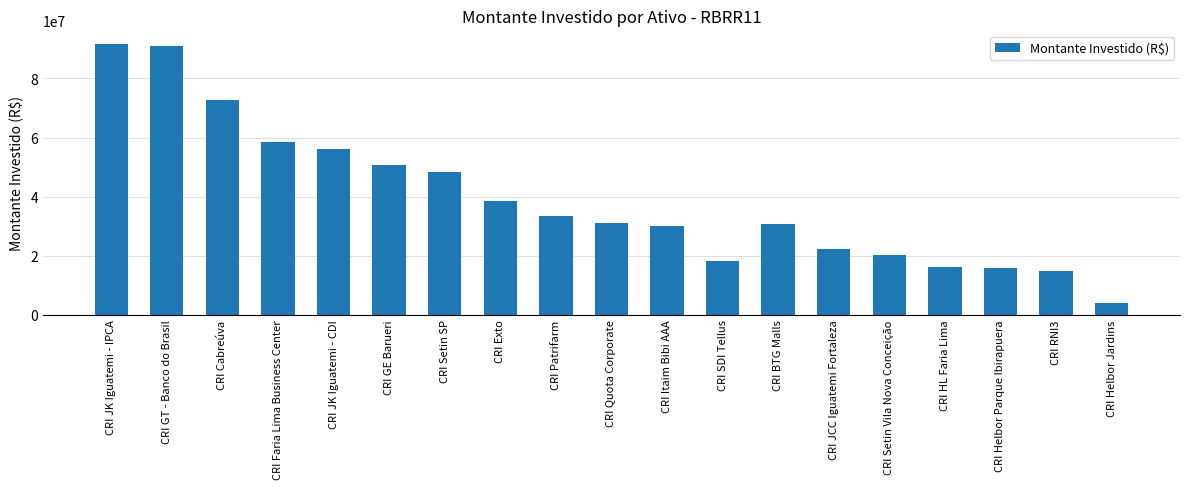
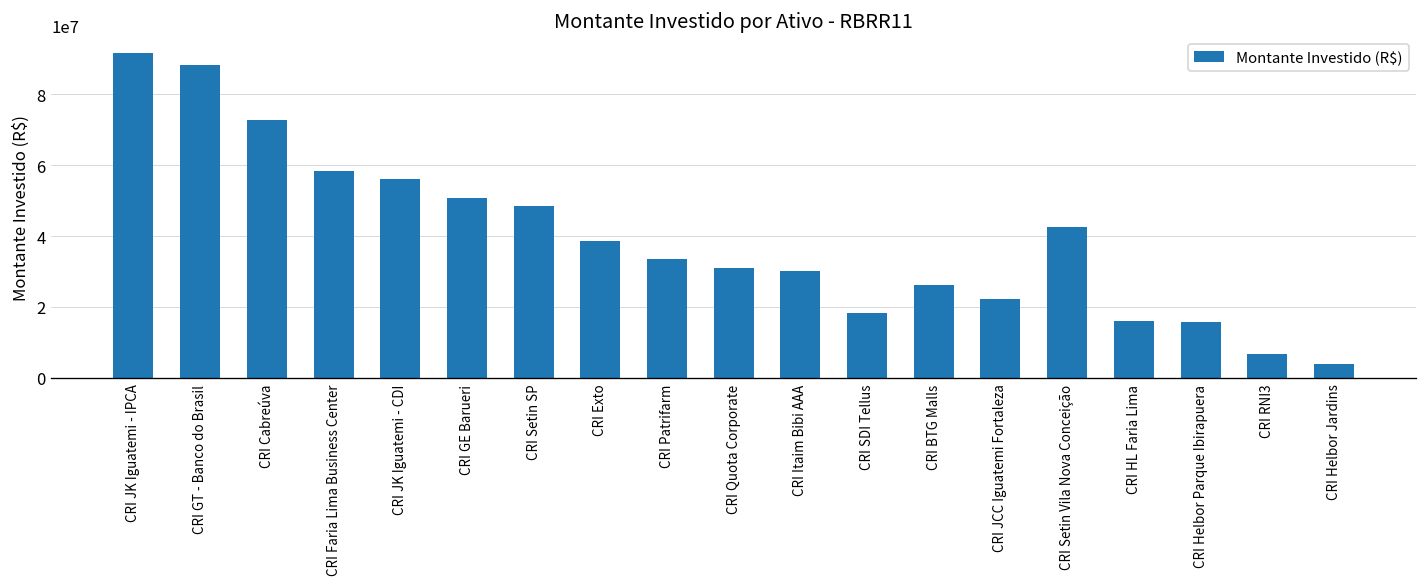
CRI GT - Banco do Brasil: 91000000 -> 88000000
CRI BTG Malls: 31000000 -> 26000000
CRI Setin Vila Nova Conceição: 20000000 -> 43000000
CRI RNI3: 15000000 -> 7000000
